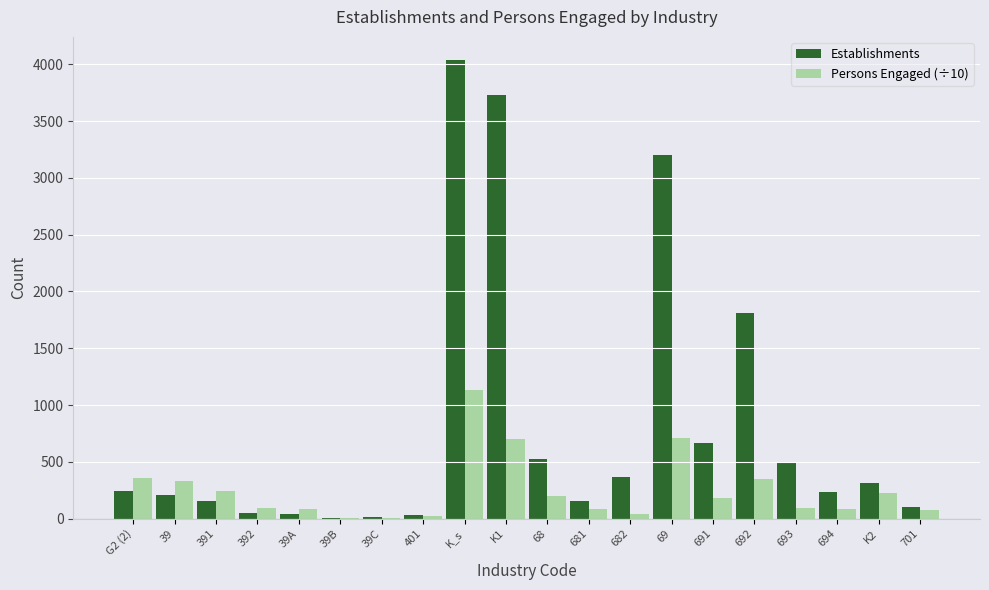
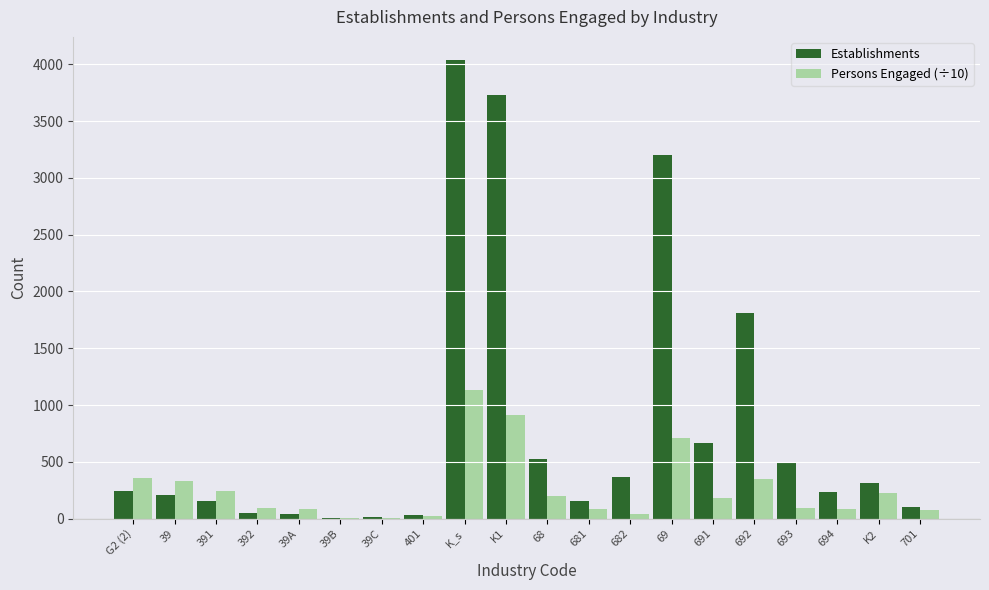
Persons Engaged (÷10), K1: 700 -> 910
